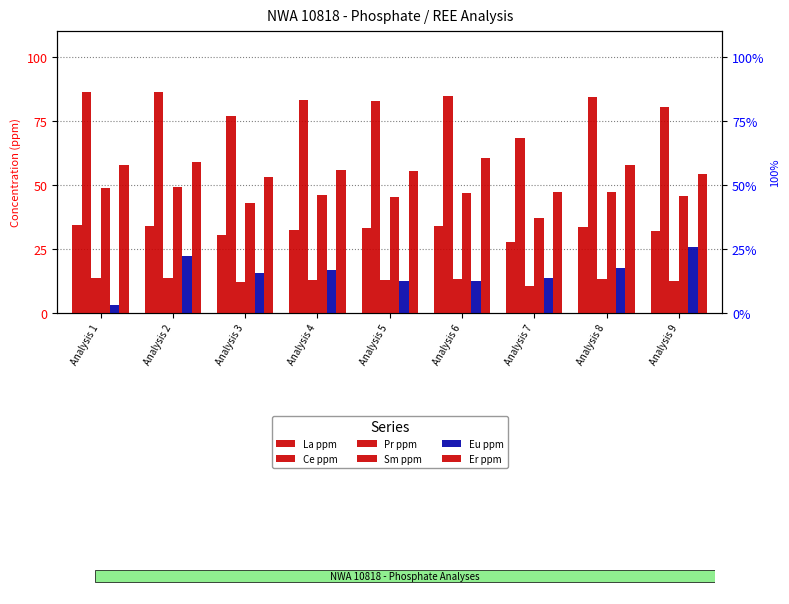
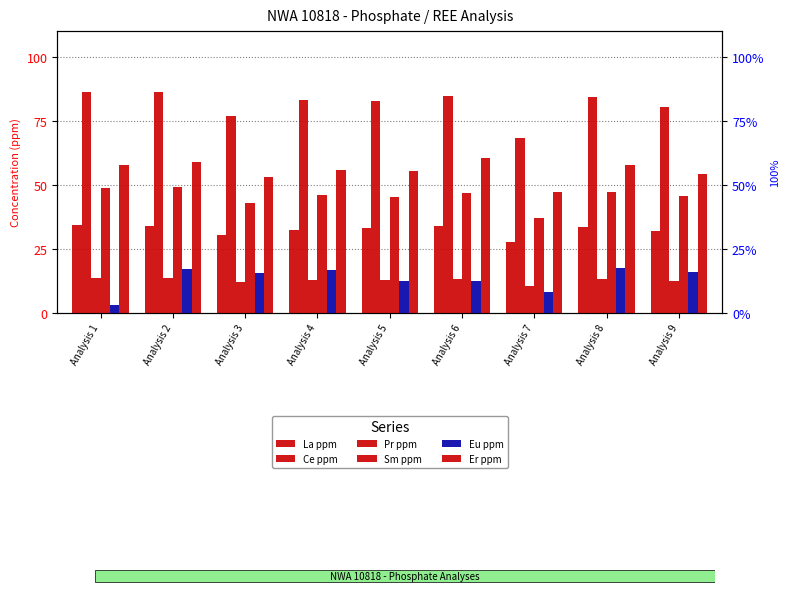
Eu ppm, Analysis 2: 22 -> 17
Eu ppm, Analysis 7: 14 -> 8
Eu ppm, Analysis 9: 26 -> 16
